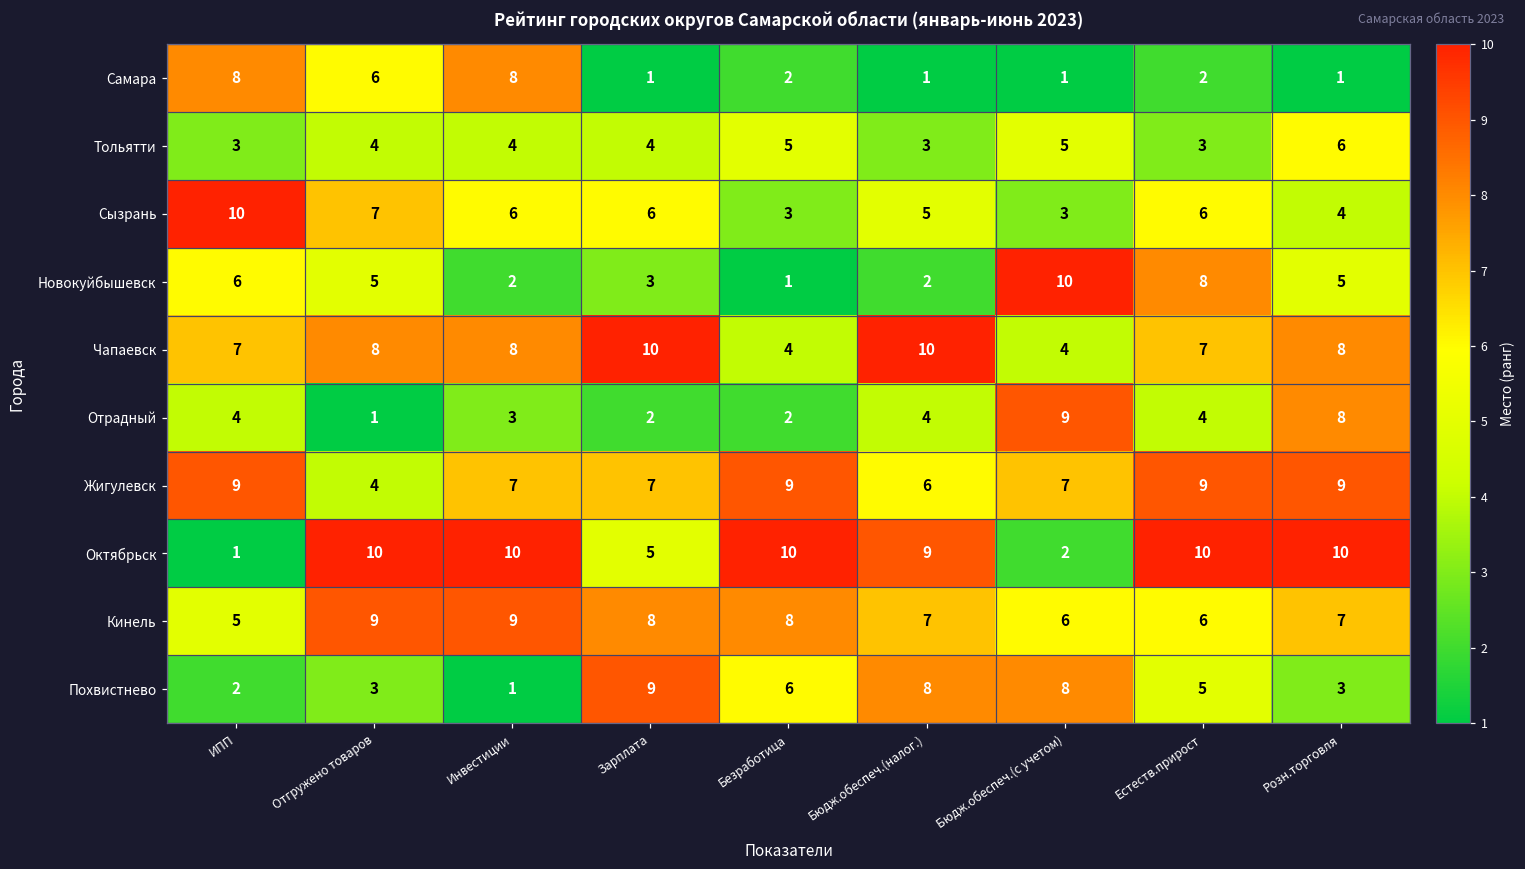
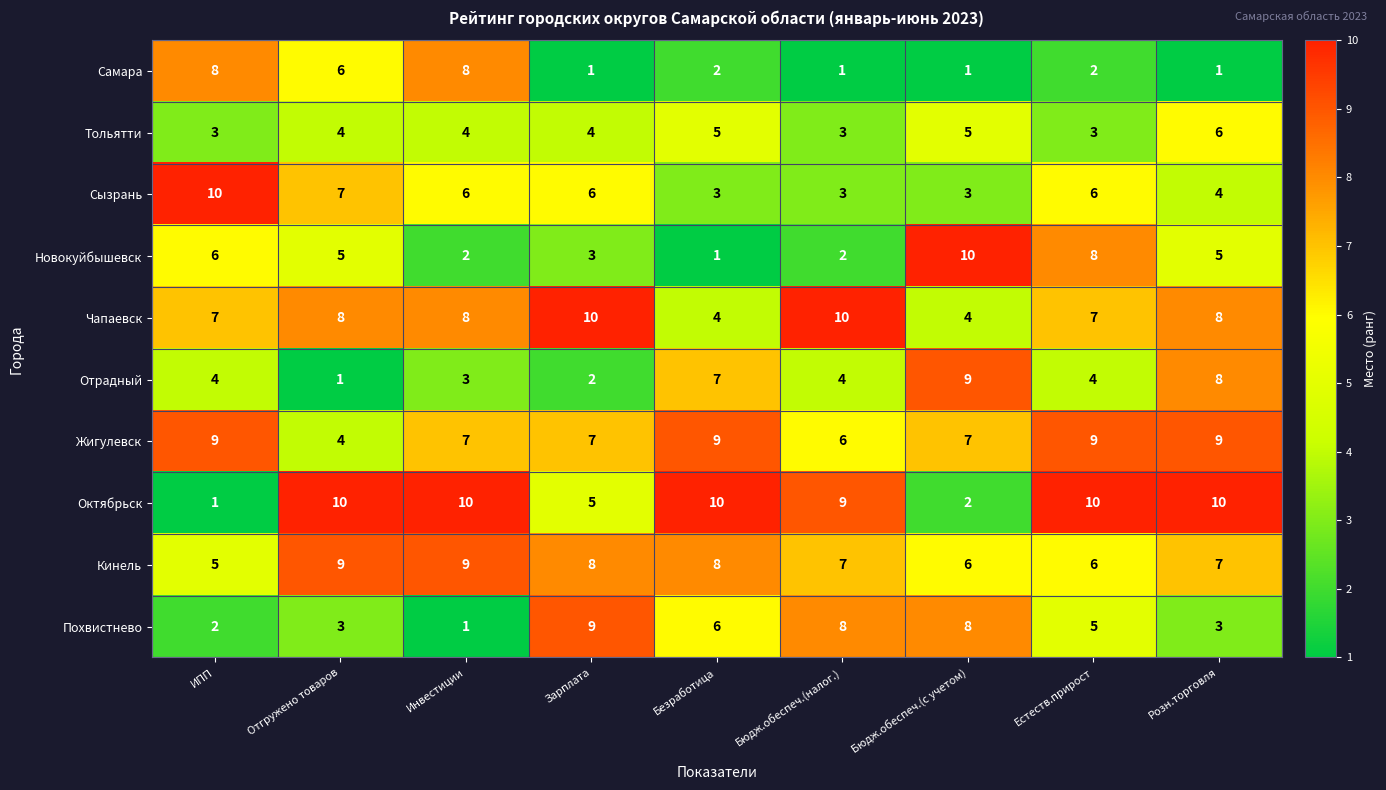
Сызрань, Бюдж.обеспеч.(налог.): 5 -> 3
Отрадный, Безработица: 2 -> 7
